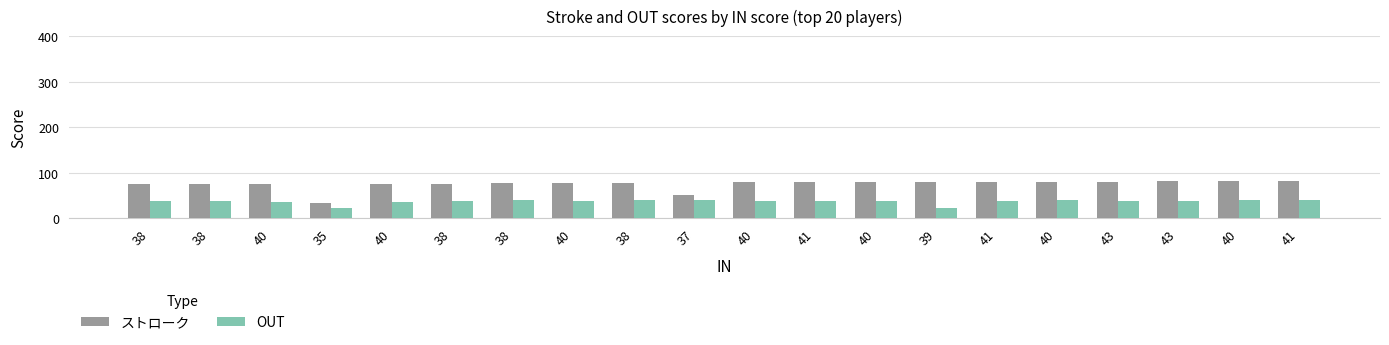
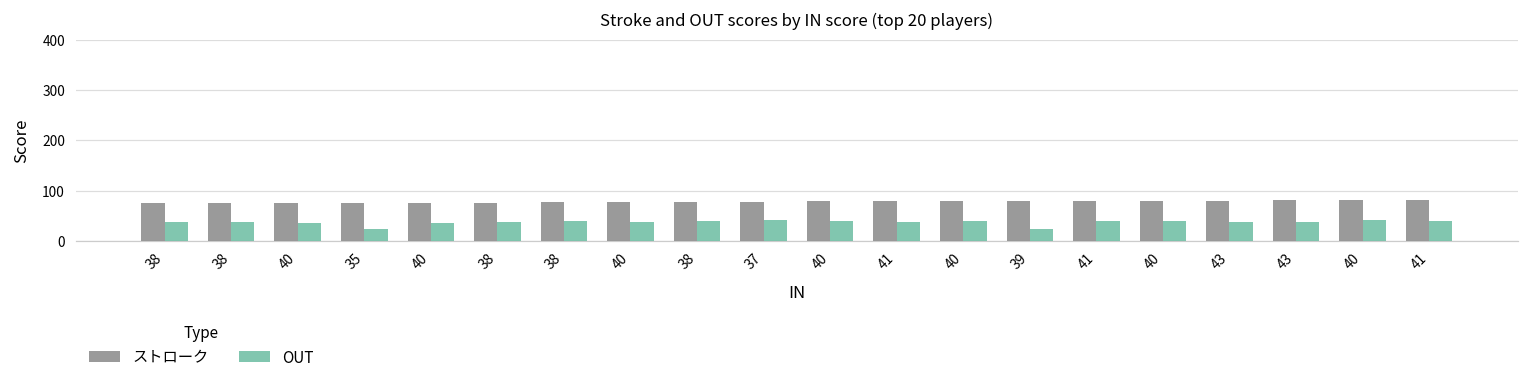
ストローク, 35: 30 -> 80
ストローク, 37: 50 -> 80
